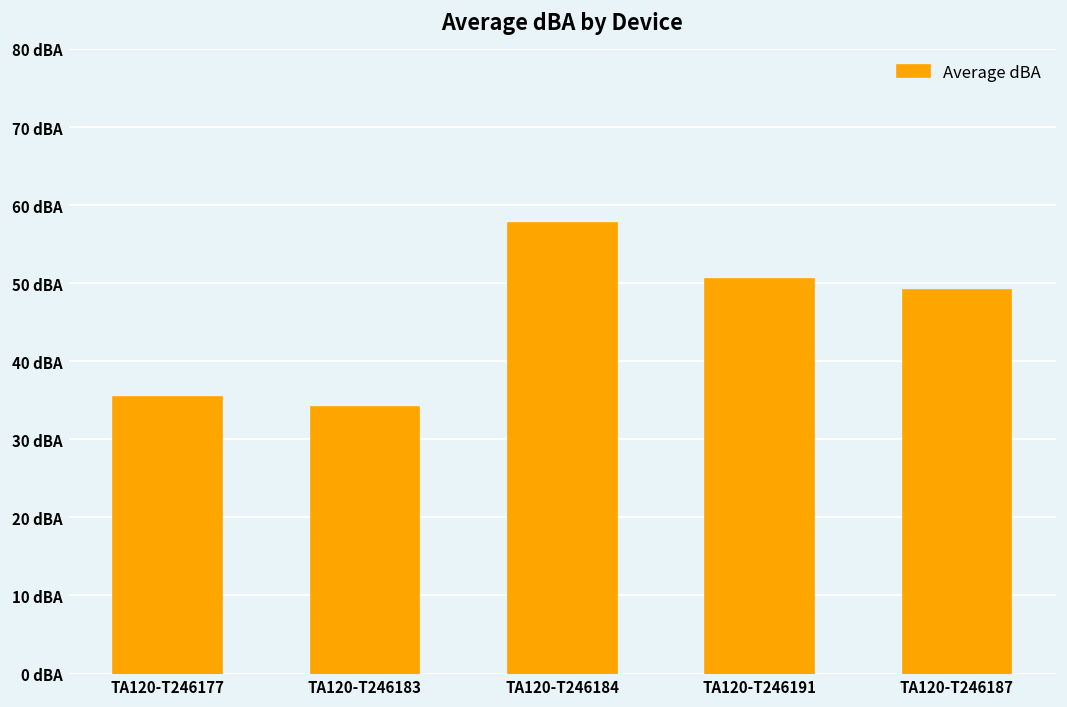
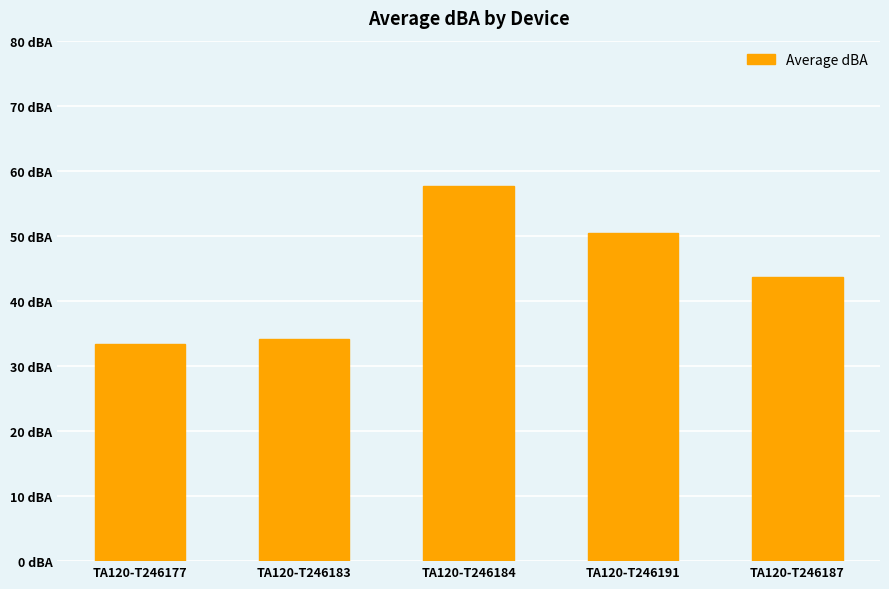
TA120-T246177: 35 dBA -> 33 dBA
TA120-T246187: 49 dBA -> 44 dBA
